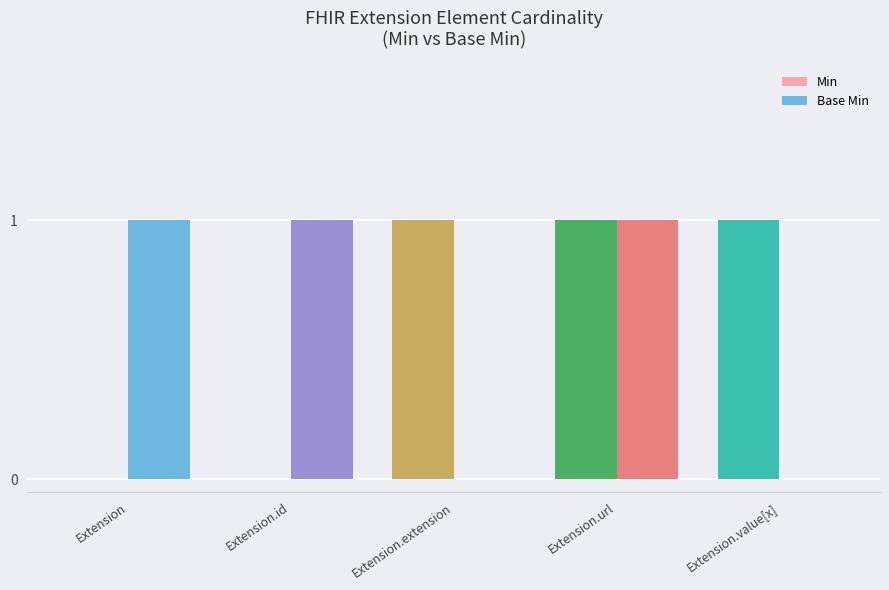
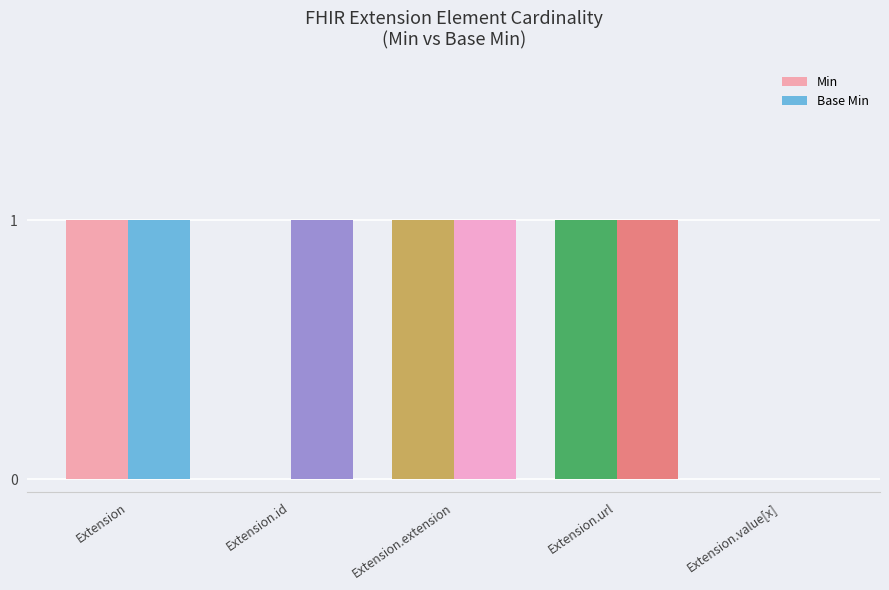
Min, Extension: 0 -> 1
Base Min, Extension.extension: 0 -> 1
Min, Extension.value[x]: 1 -> 0
